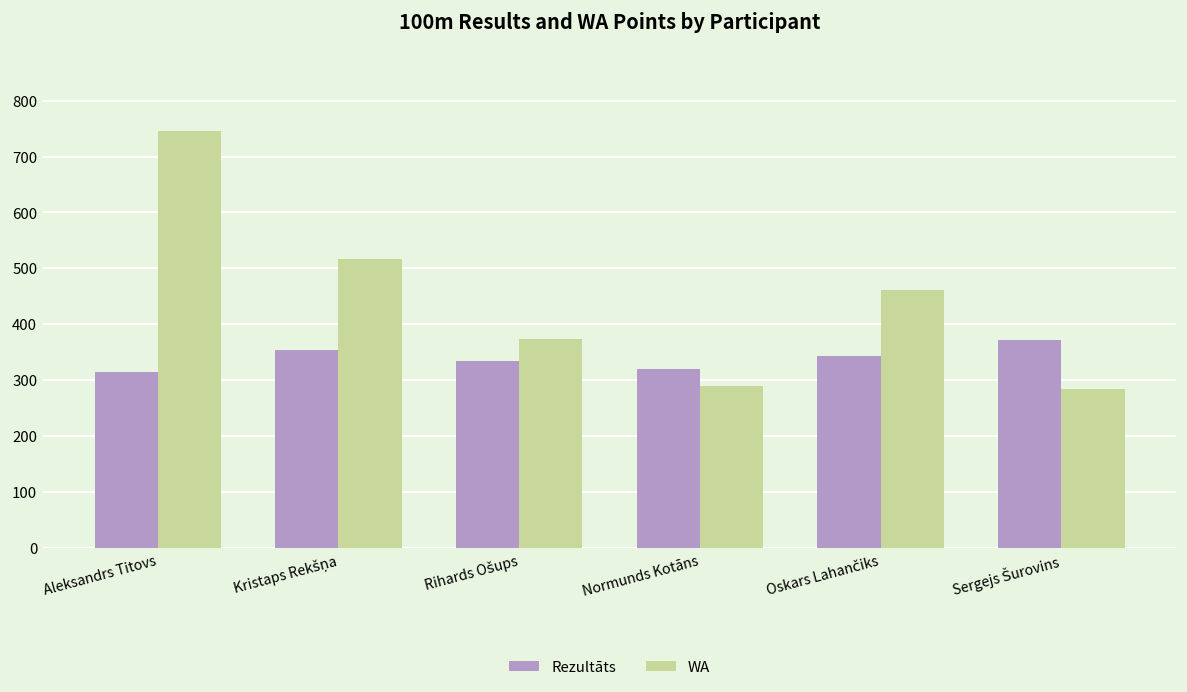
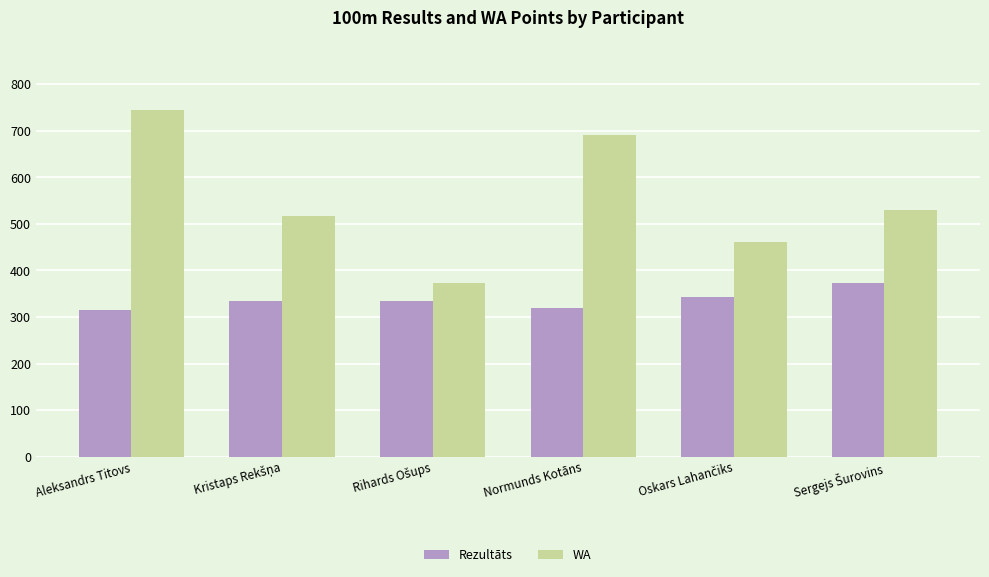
Rezultāts, Kristaps Rekšņa: 350 -> 330
WA, Normunds Kotāns: 290 -> 690
WA, Sergejs Šurovins: 280 -> 530
